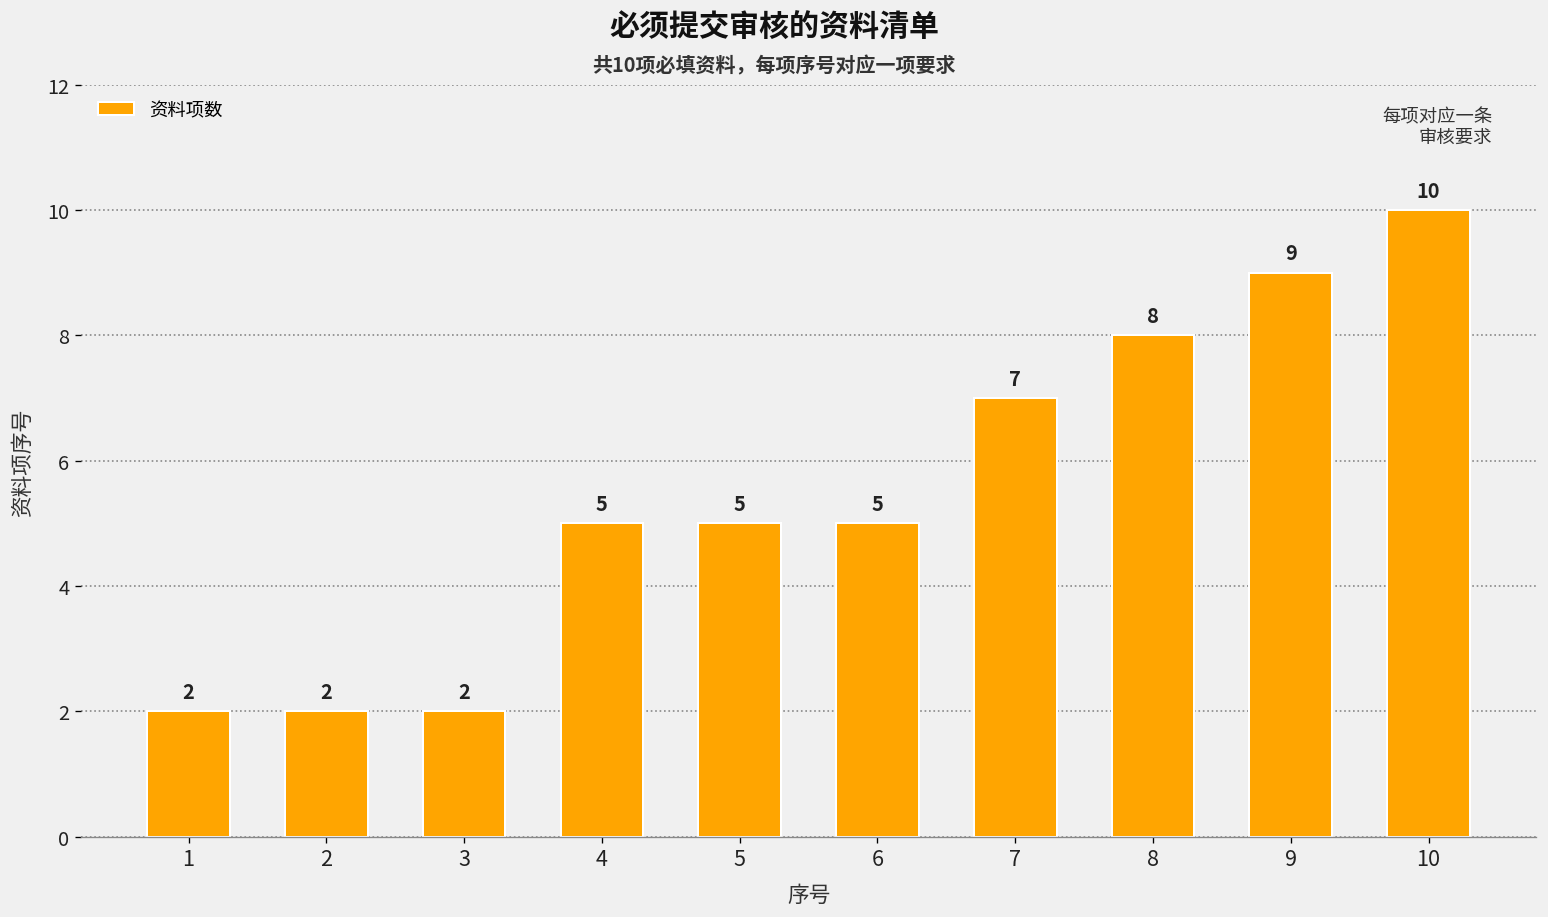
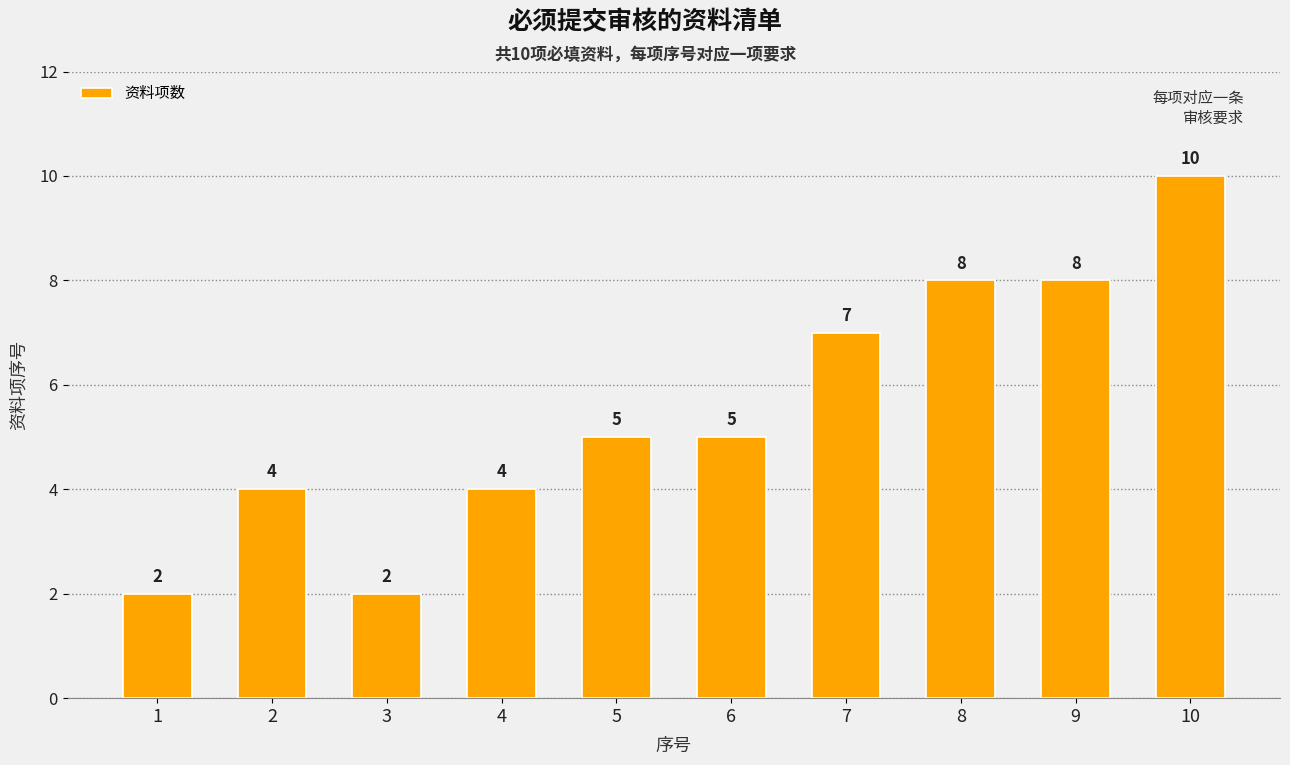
2: 2 -> 4
4: 5 -> 4
9: 9 -> 8
